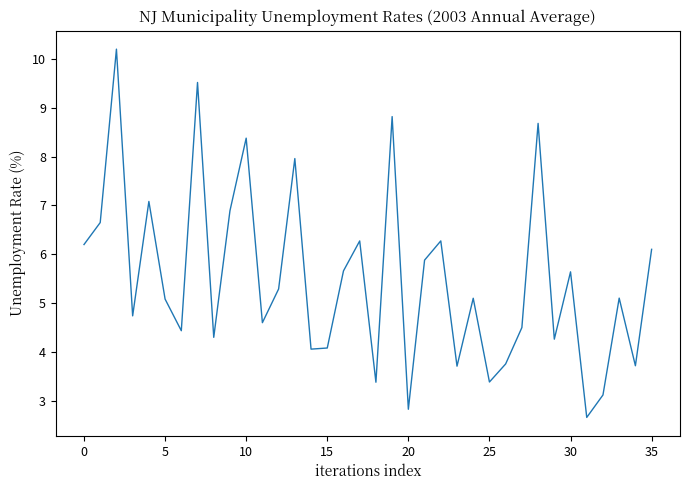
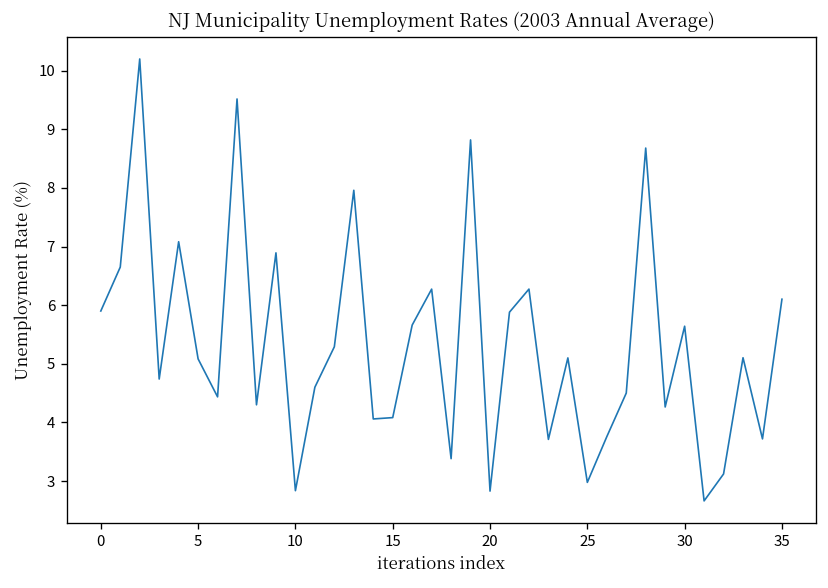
0: 6.2 -> 5.9
10: 8.4 -> 2.8
25: 3.4 -> 3.0
